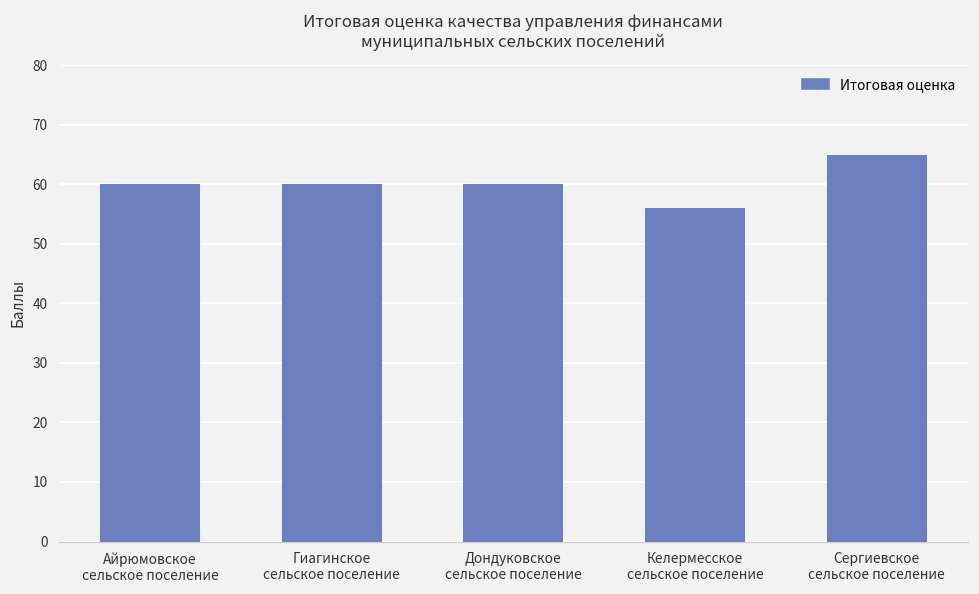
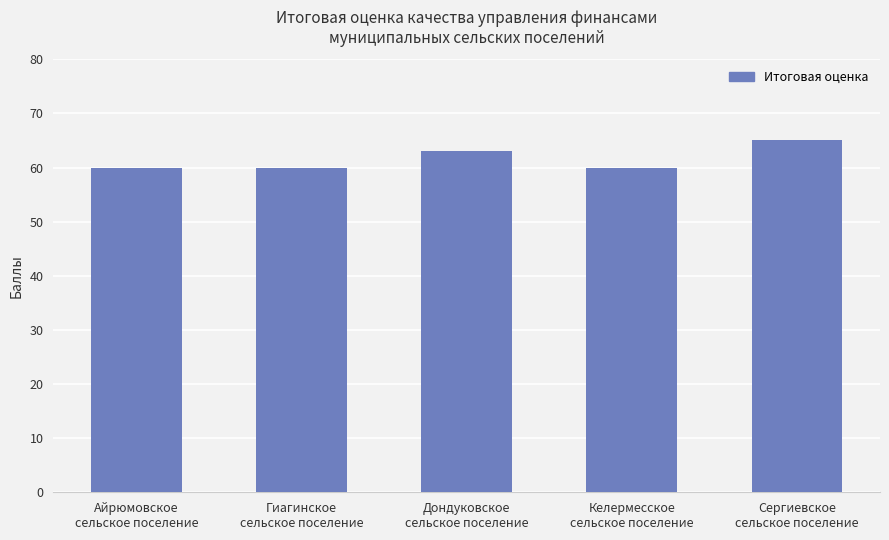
Дондуковское сельское поселение: 60 -> 63
Келермесское сельское поселение: 56 -> 60
